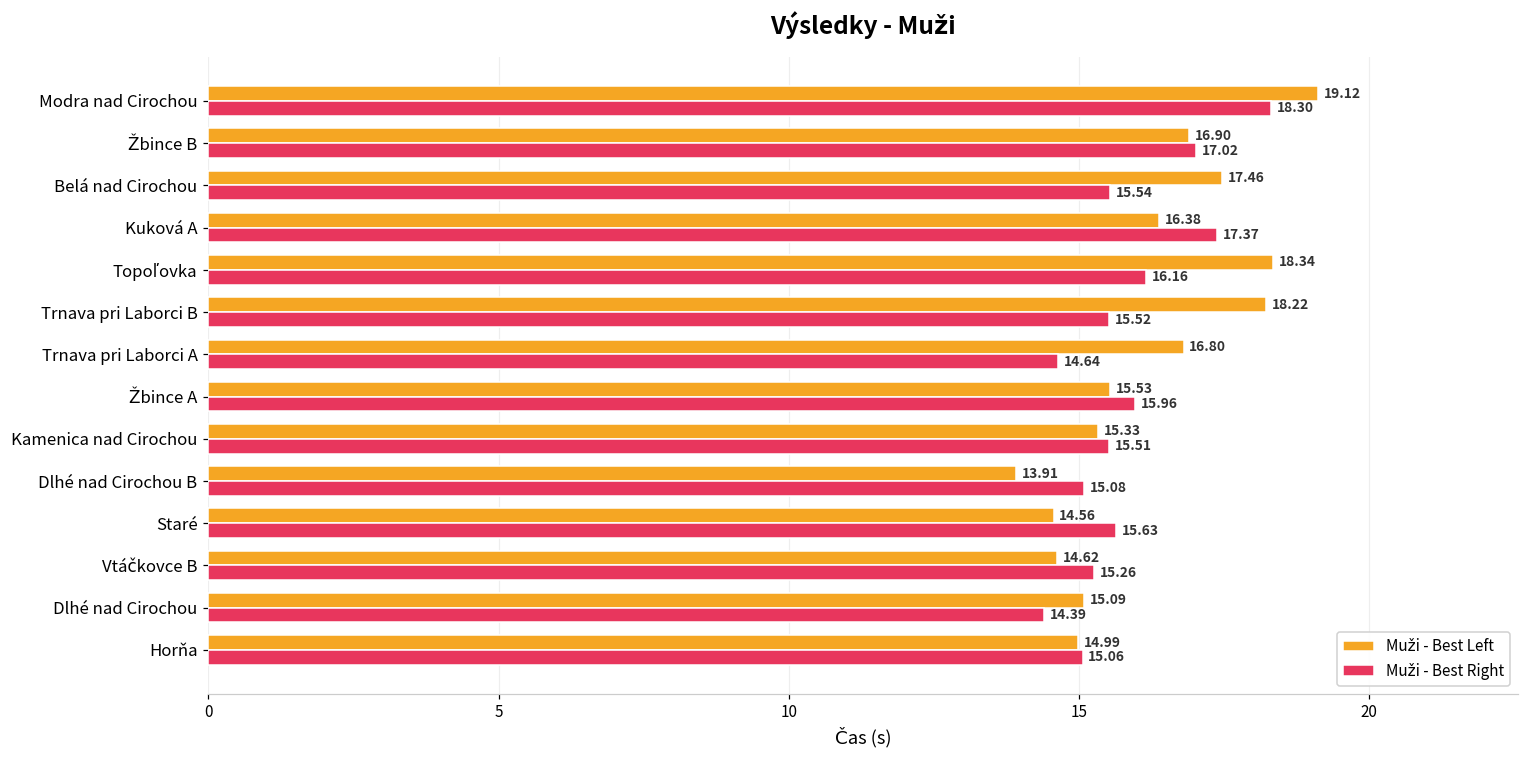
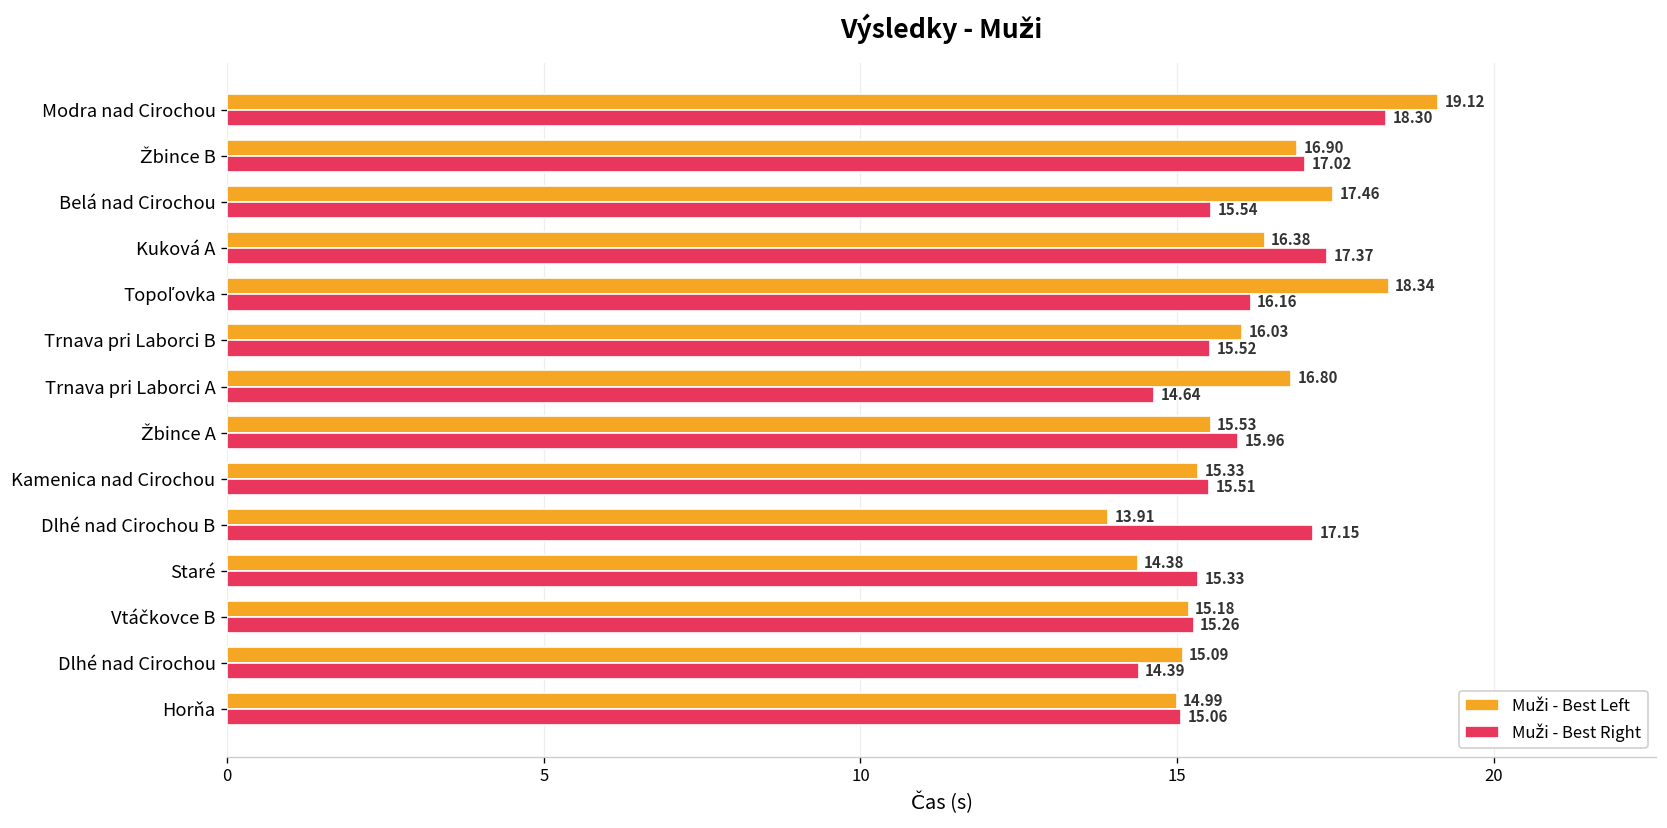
Muži - Best Left, Trnava pri Laborci B: 18.22 -> 16.03
Muži - Best Right, Dlhé nad Cirochou B: 15.08 -> 17.15
Muži - Best Left, Staré: 14.56 -> 14.38
Muži - Best Right, Staré: 15.63 -> 15.33
Muži - Best Left, Vtáčkovce B: 14.62 -> 15.18
